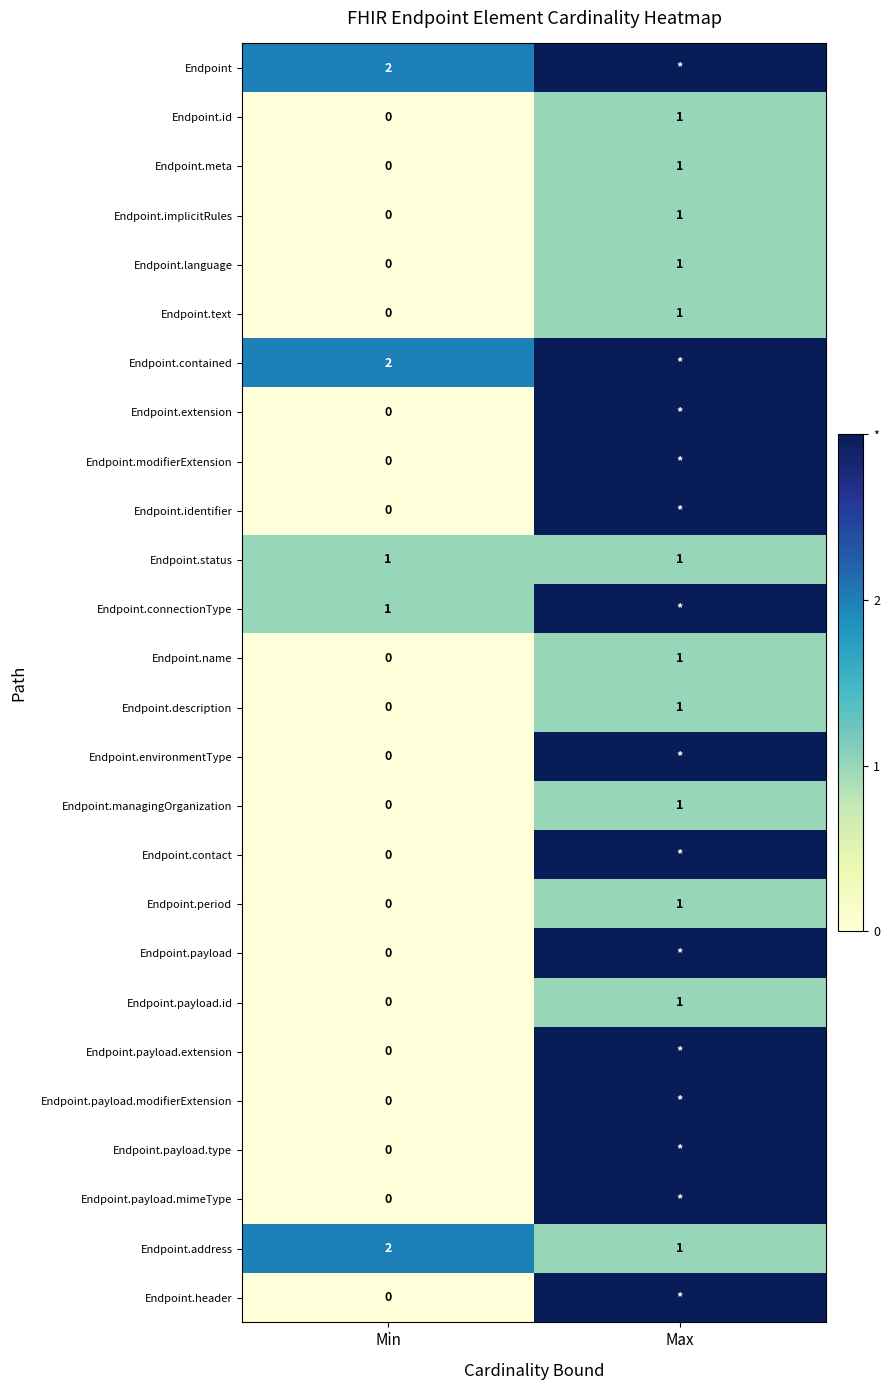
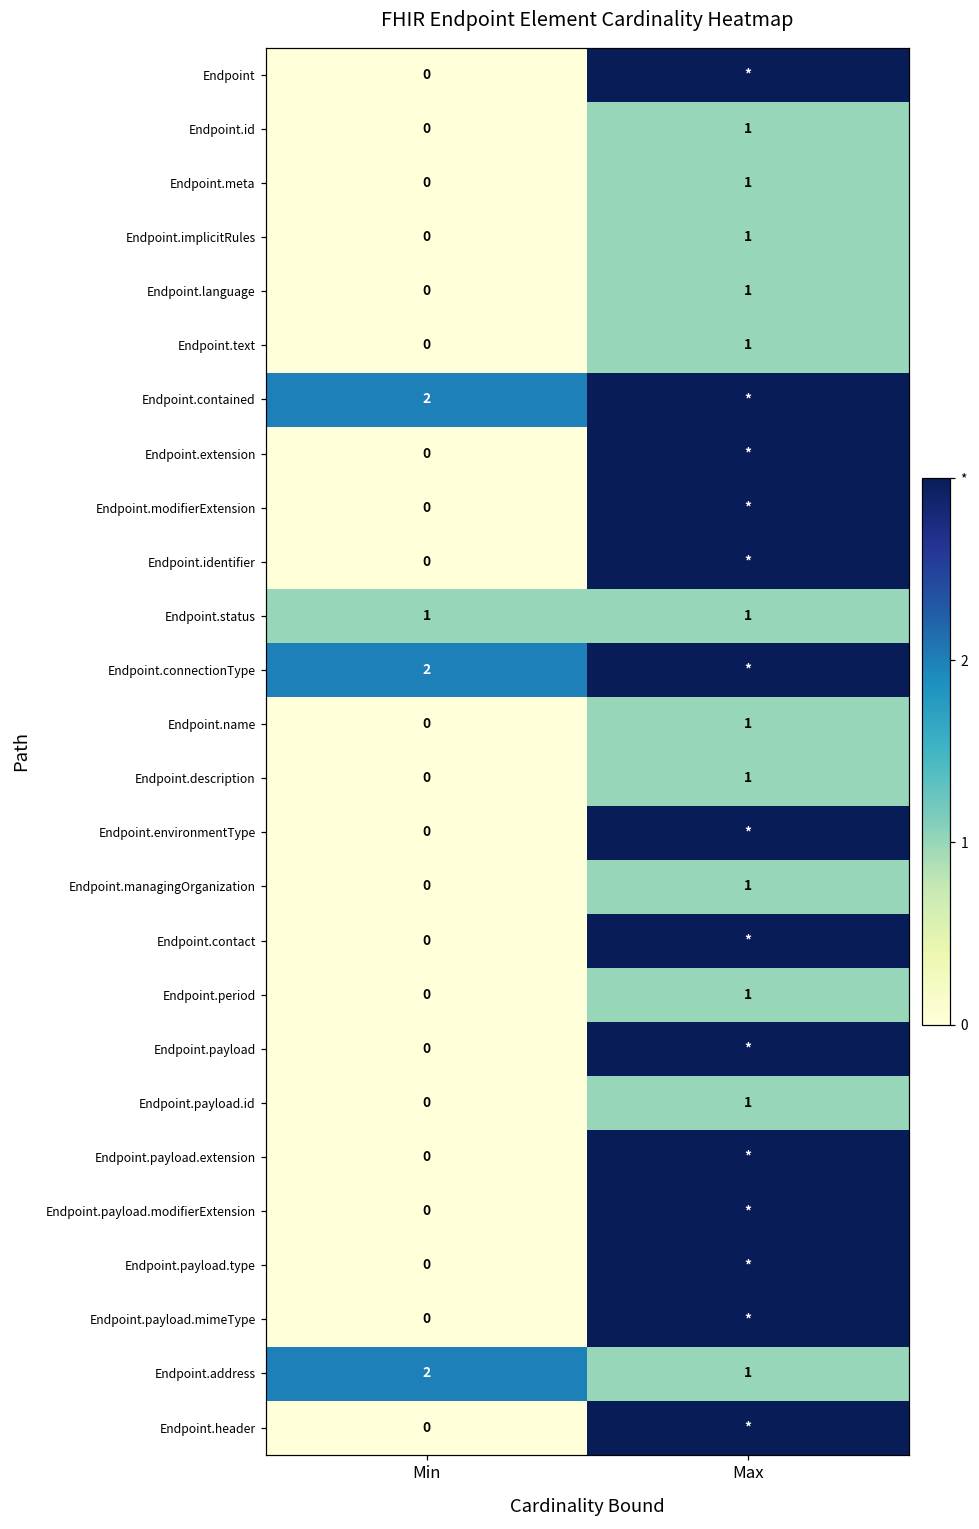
Endpoint, Min: 2 -> 0
Endpoint.connectionType, Min: 1 -> 2
